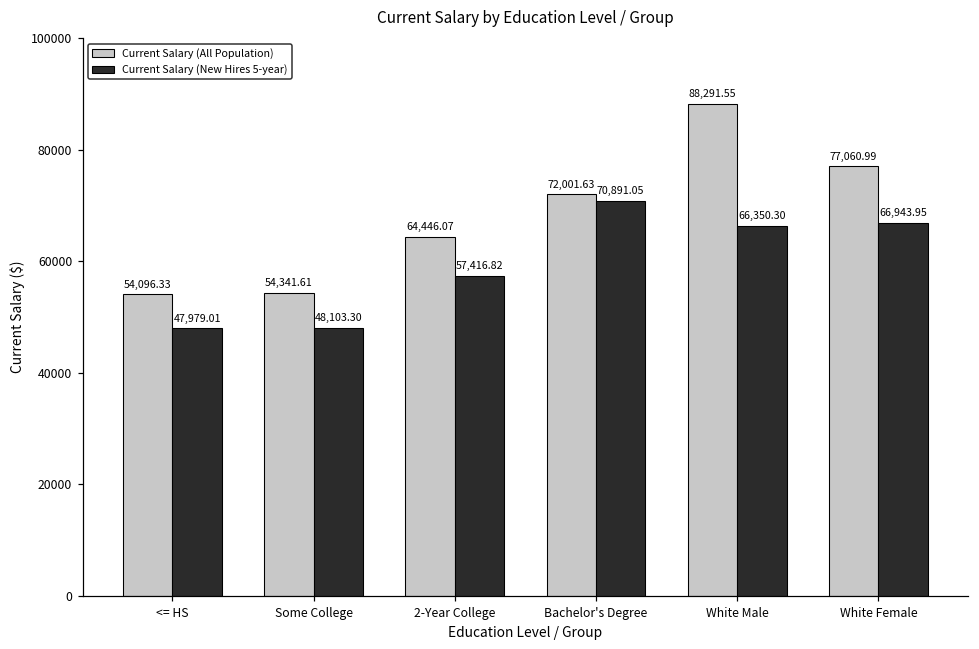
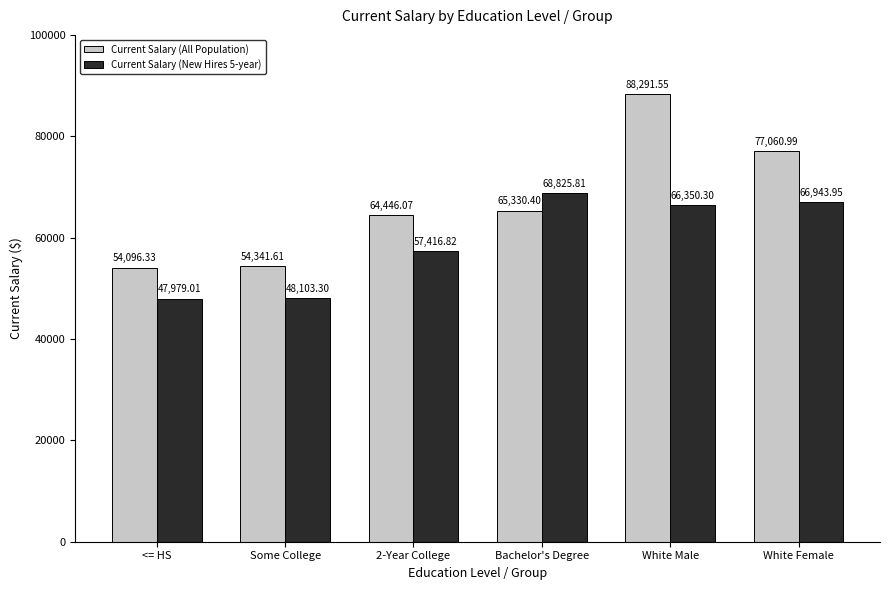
Current Salary (All Population), Bachelor's Degree: 72,001.63 -> 65,330.40
Current Salary (New Hires 5-year), Bachelor's Degree: 70,891.05 -> 68,825.81
